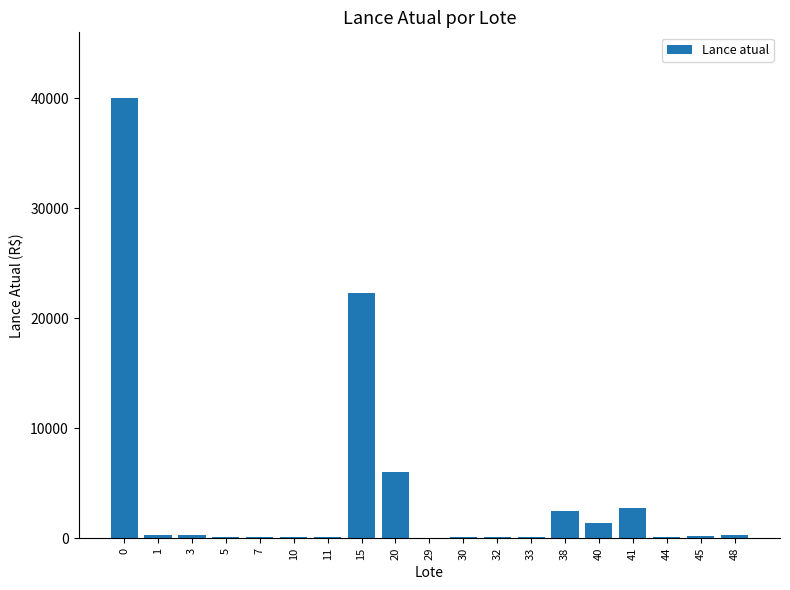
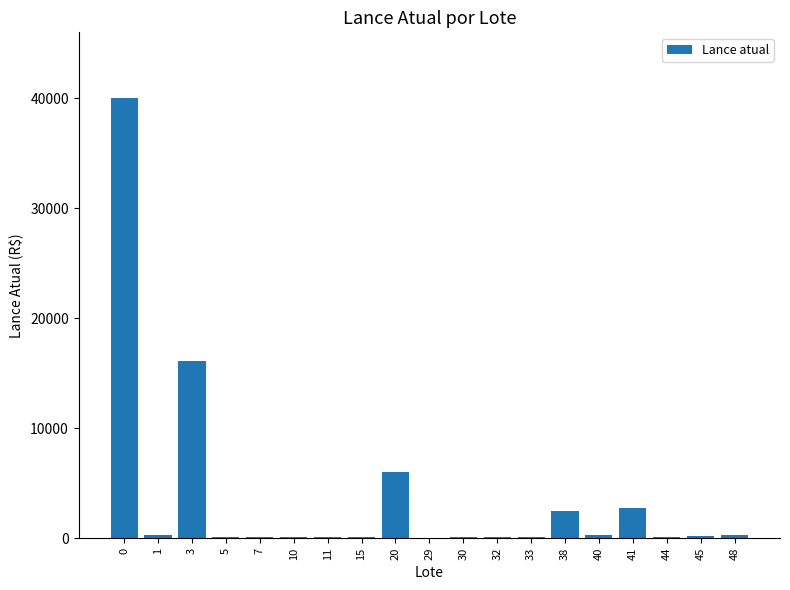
3: 300 -> 16100
15: 22300 -> 100
40: 1400 -> 300
